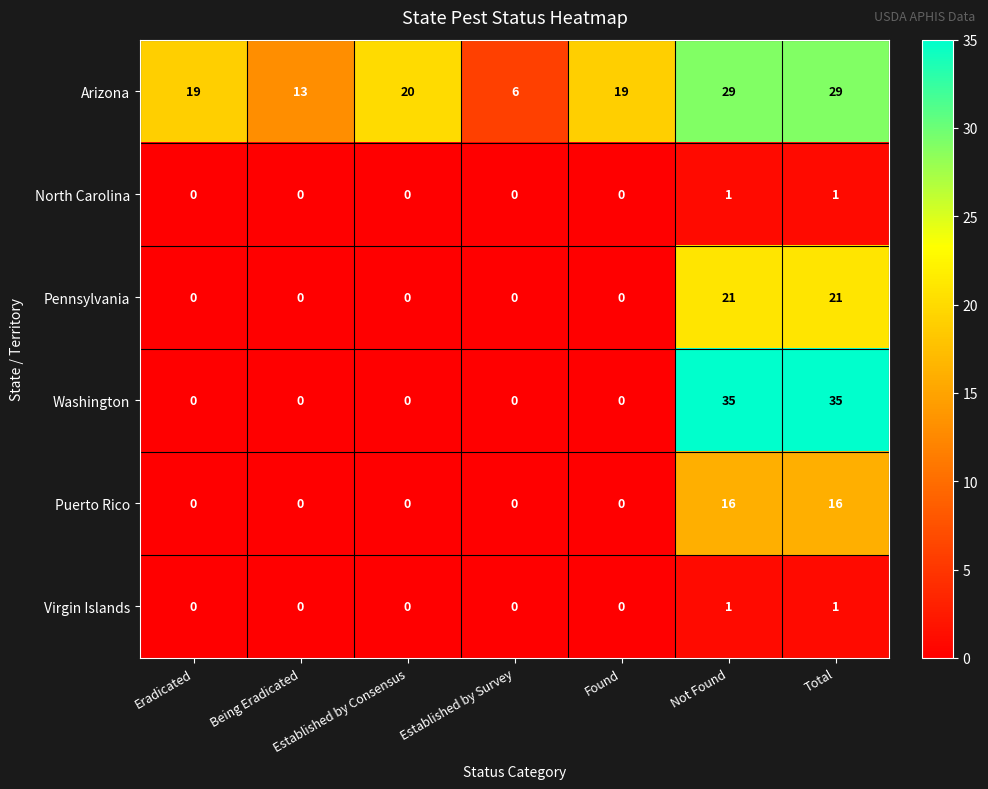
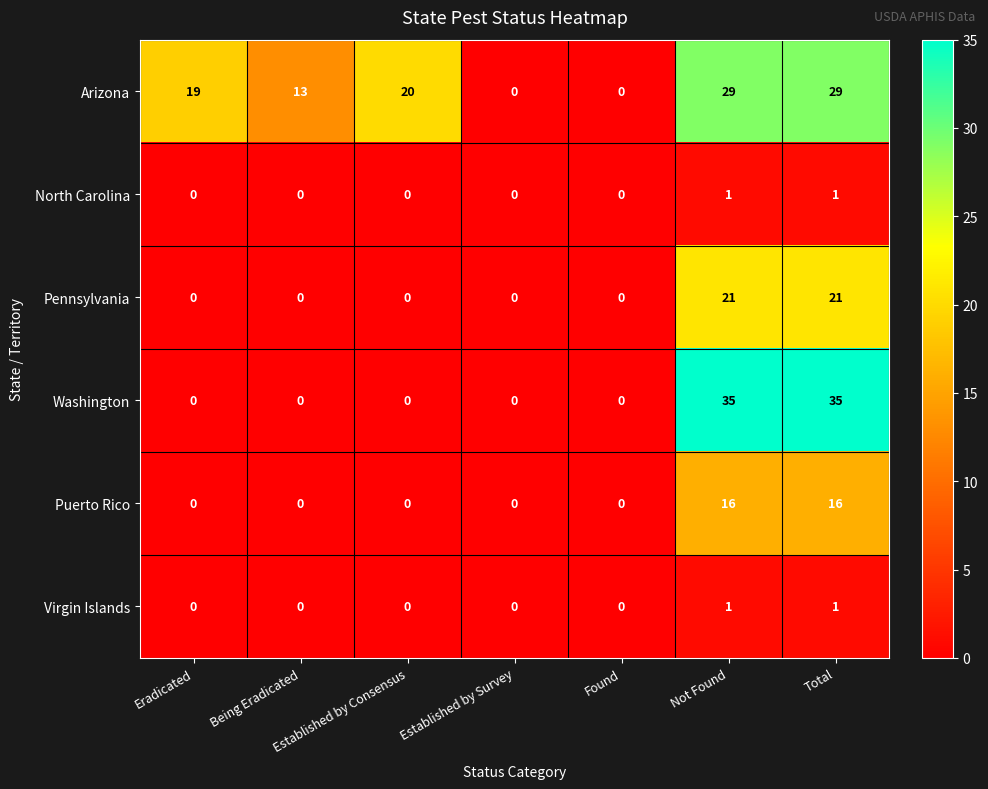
Arizona, Established by Survey: 6 -> 0
Arizona, Found: 19 -> 0
